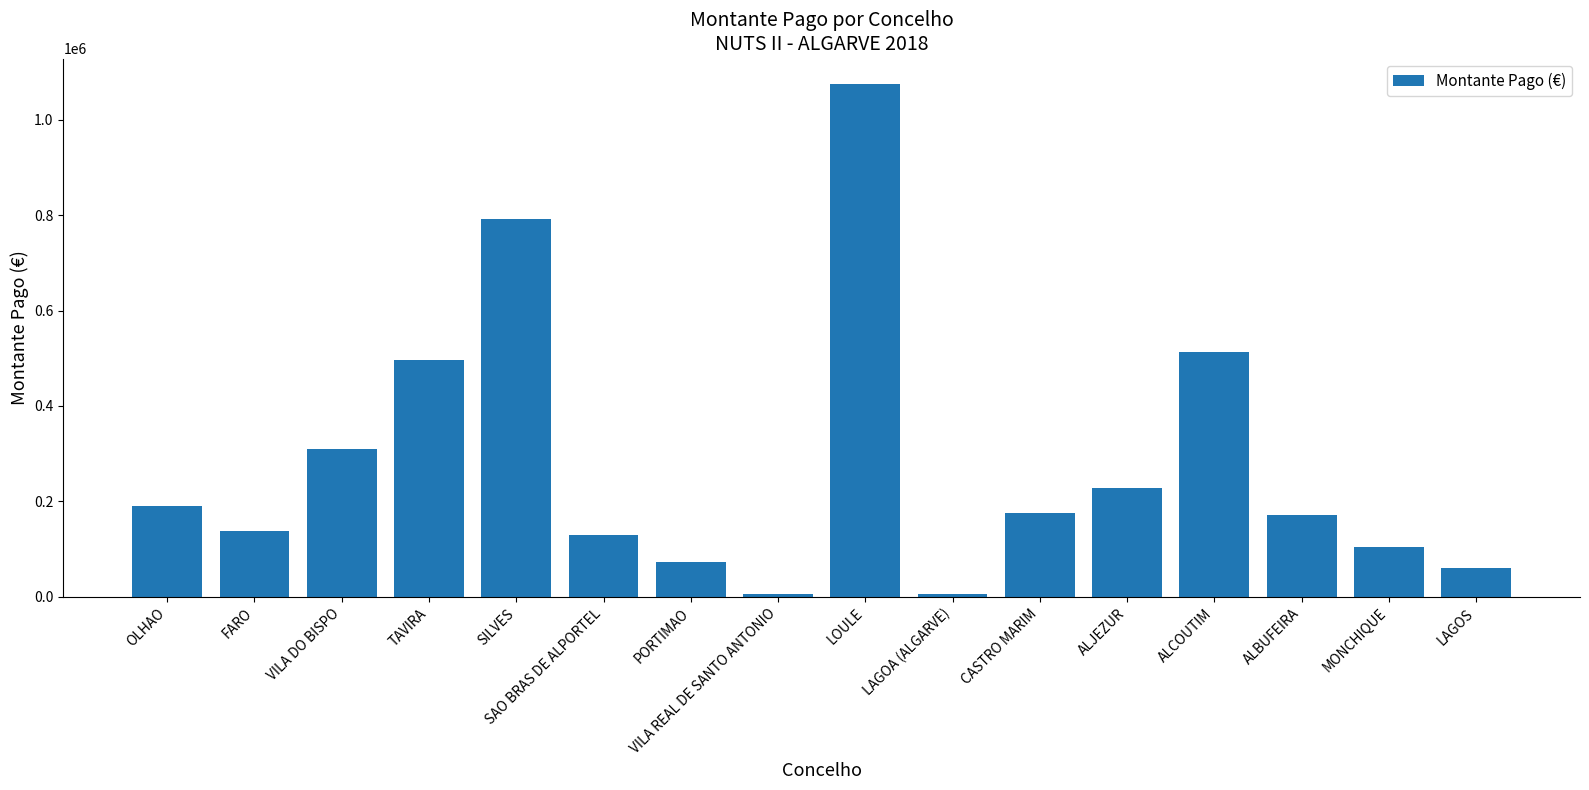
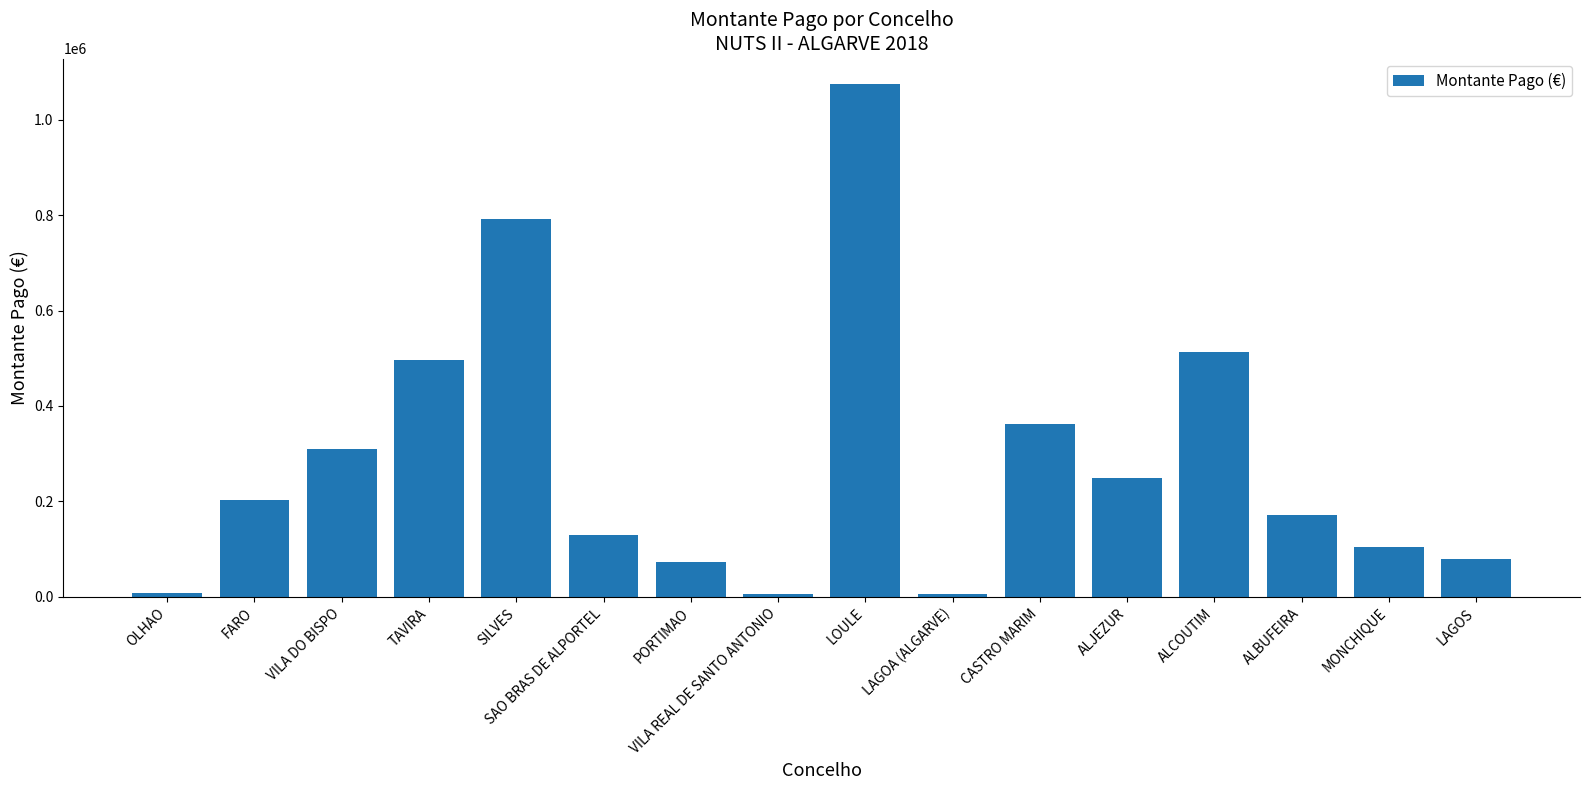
OLHAO: 190000 -> 10000
FARO: 140000 -> 200000
CASTRO MARIM: 180000 -> 360000
ALJEZUR: 230000 -> 250000
LAGOS: 60000 -> 80000
